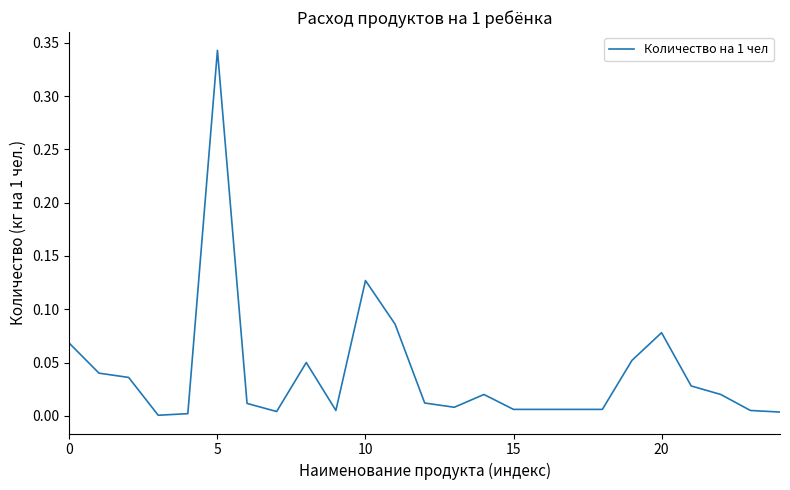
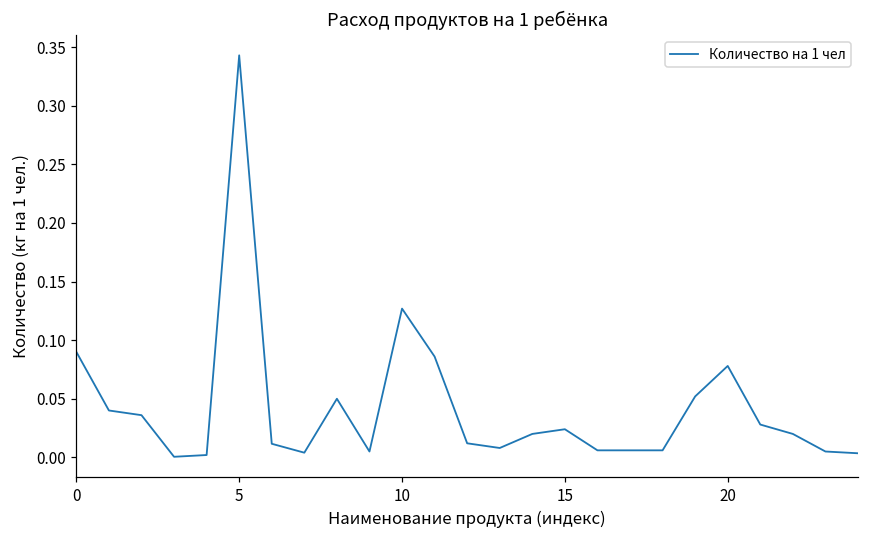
0: 0.068 -> 0.090
15: 0.006 -> 0.024
